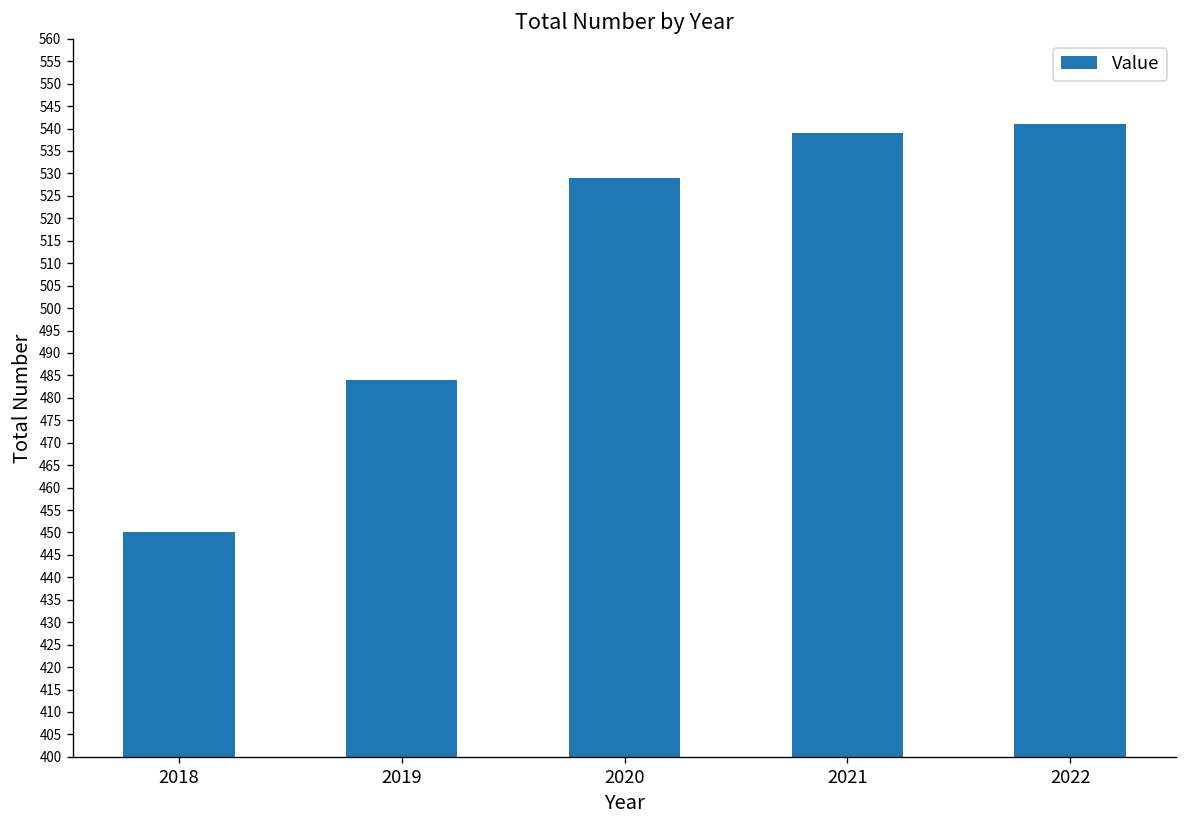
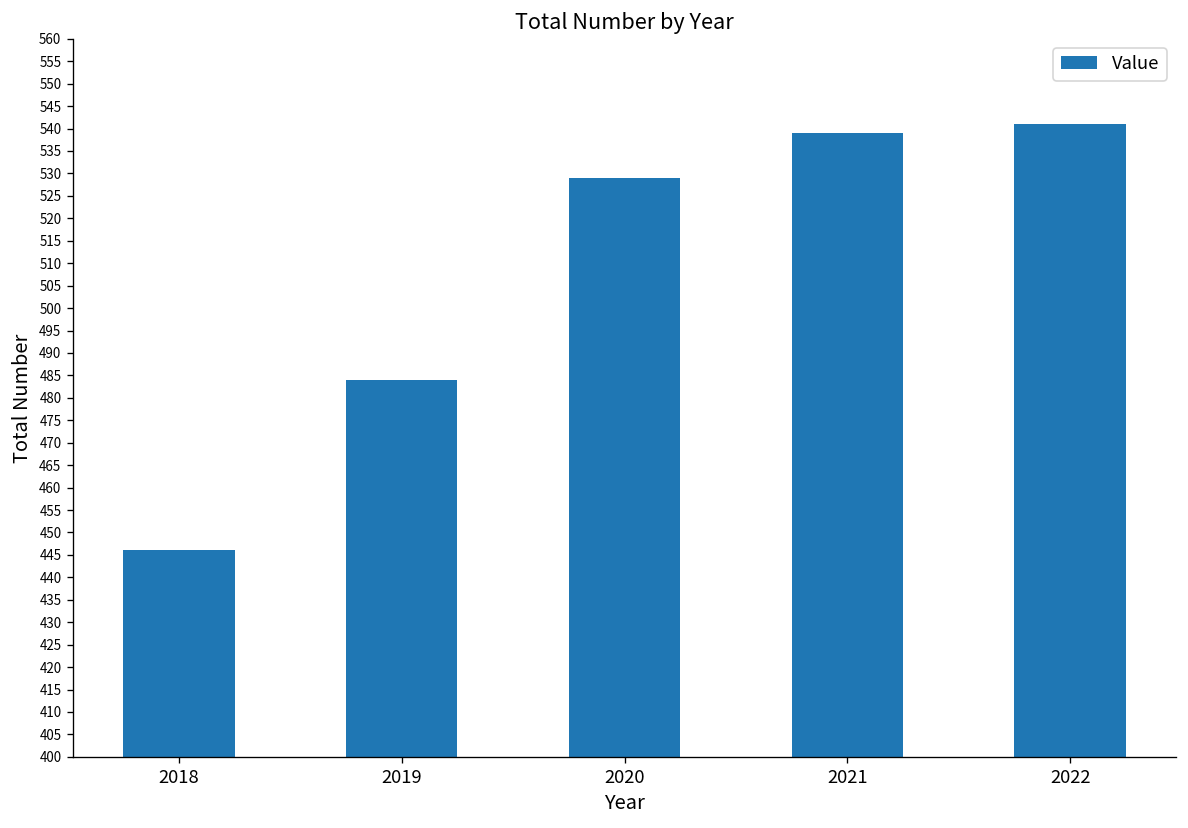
2018: 450 -> 446
